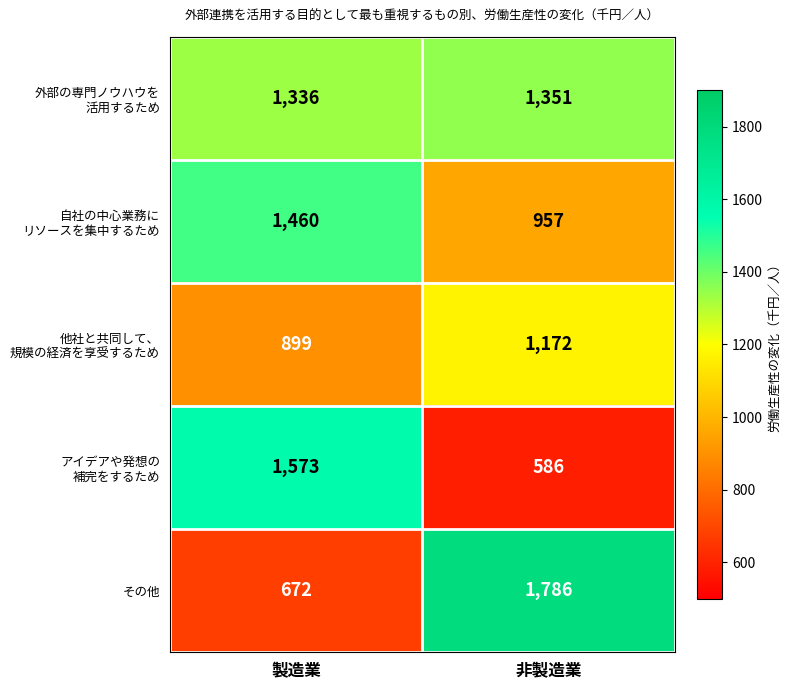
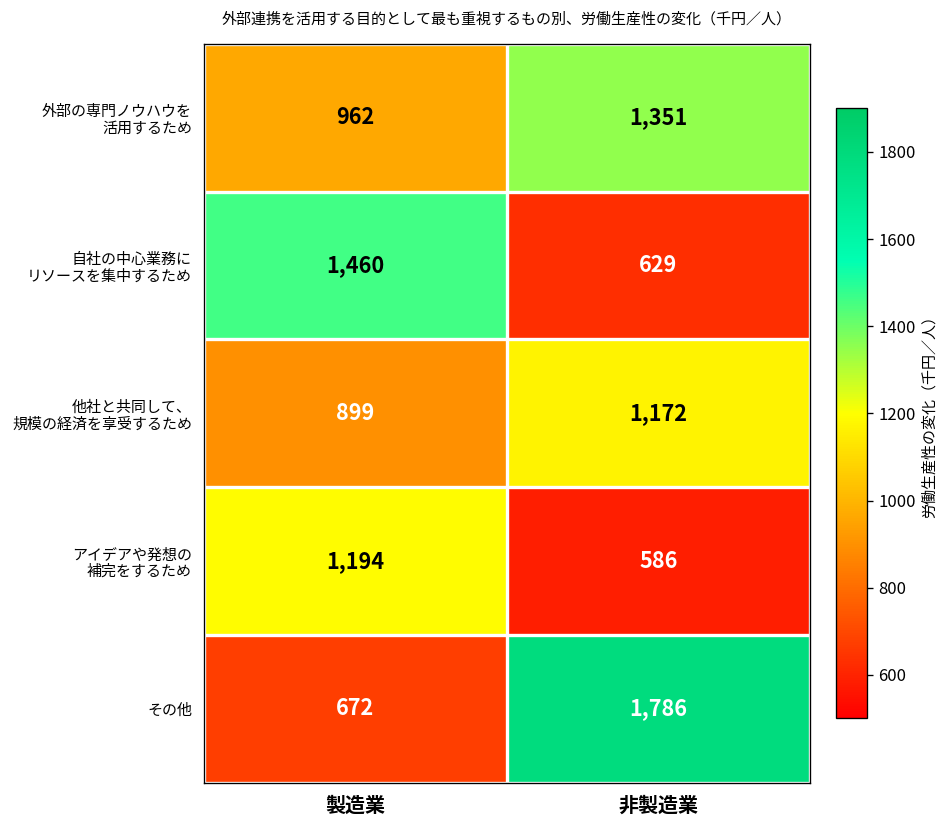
外部の専門ノウハウを 活用するため, 製造業: 1,336 -> 962
自社の中心業務に リソースを集中するため, 非製造業: 957 -> 629
アイデアや発想の 補完をするため, 製造業: 1,573 -> 1,194
